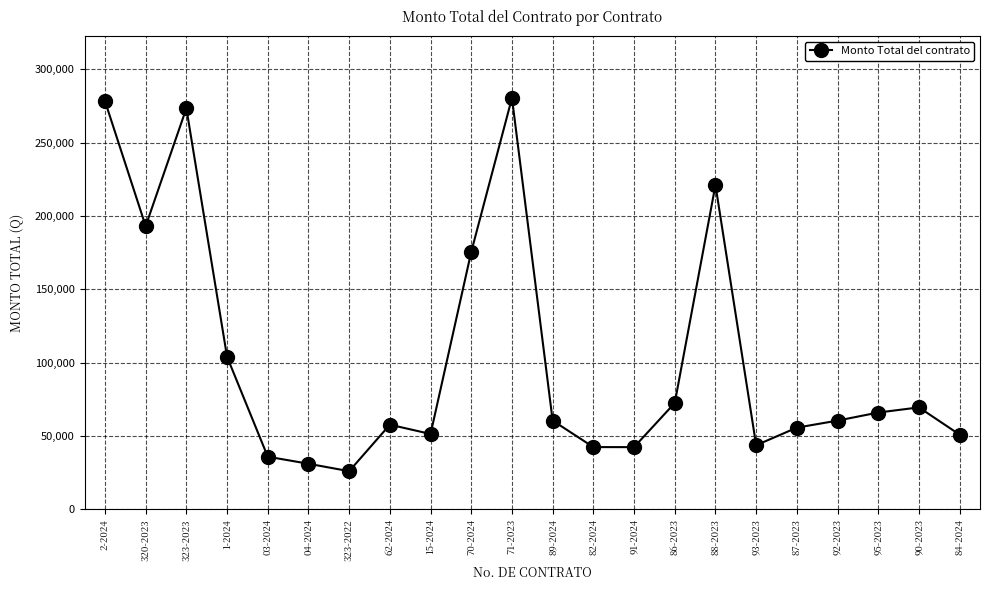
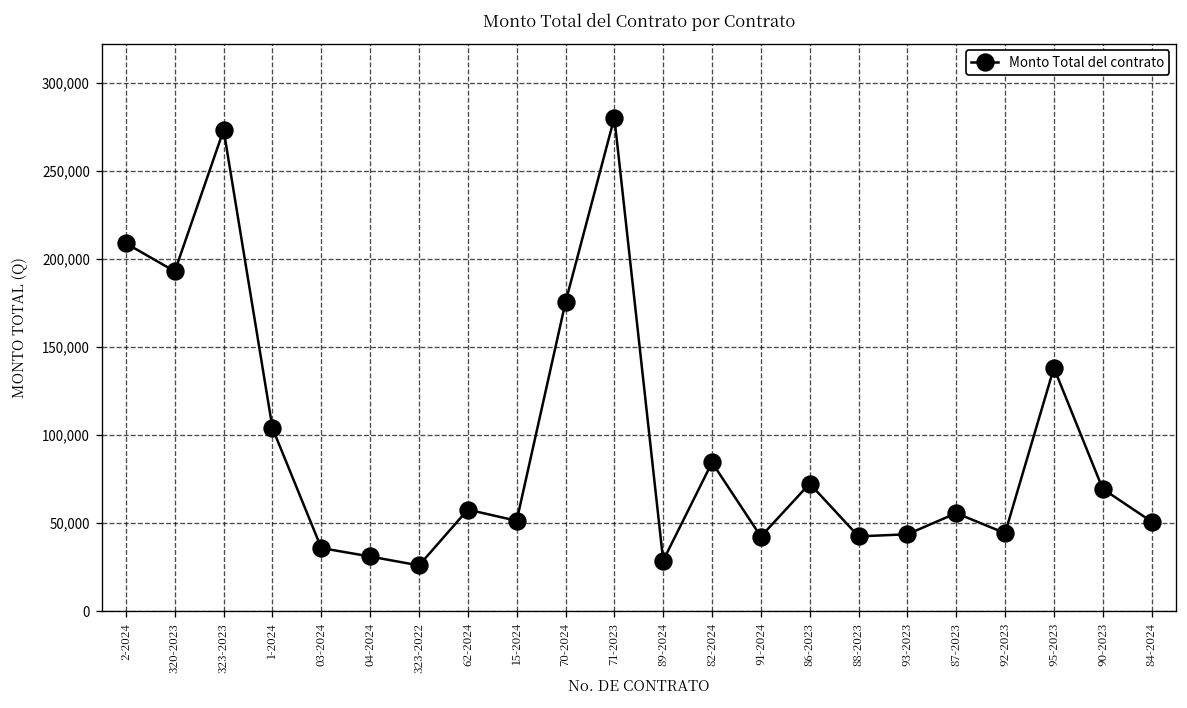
2-2024: 278,000 -> 209,000
89-2024: 61,000 -> 29,000
82-2024: 42,000 -> 85,000
88-2023: 221,000 -> 43,000
92-2023: 61,000 -> 44,000
95-2023: 66,000 -> 138,000
